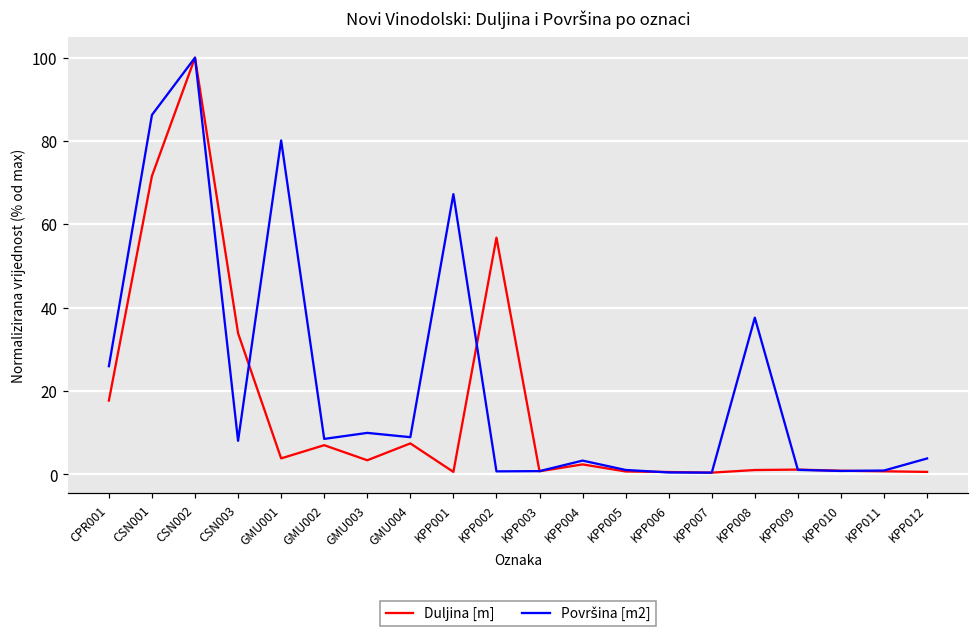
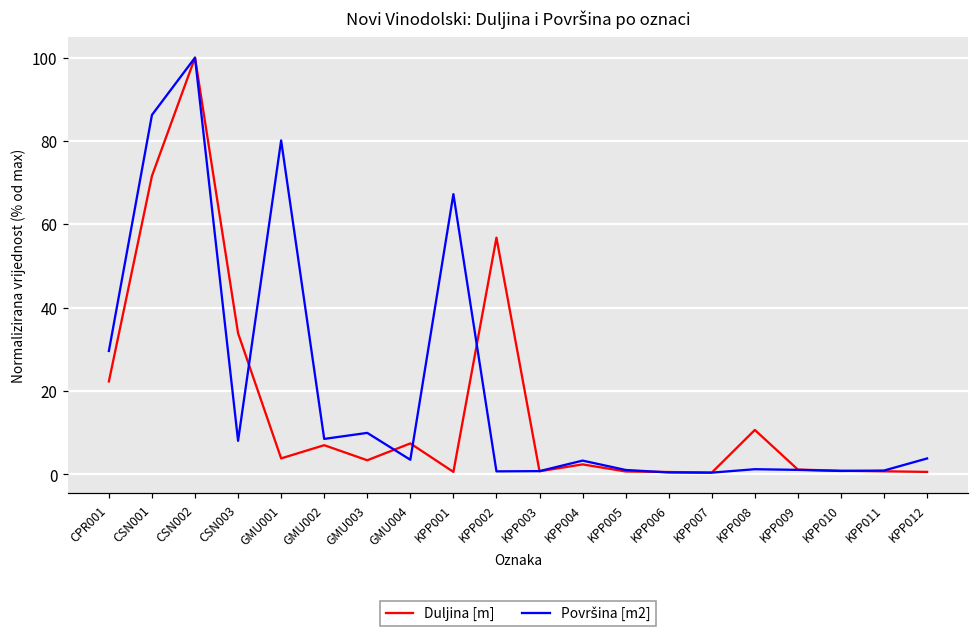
Duljina [m], CPR001: 18 -> 22
Površina [m2], CPR001: 26 -> 30
Površina [m2], GMU004: 9 -> 4
Duljina [m], KPP008: 1 -> 11
Površina [m2], KPP008: 38 -> 1
